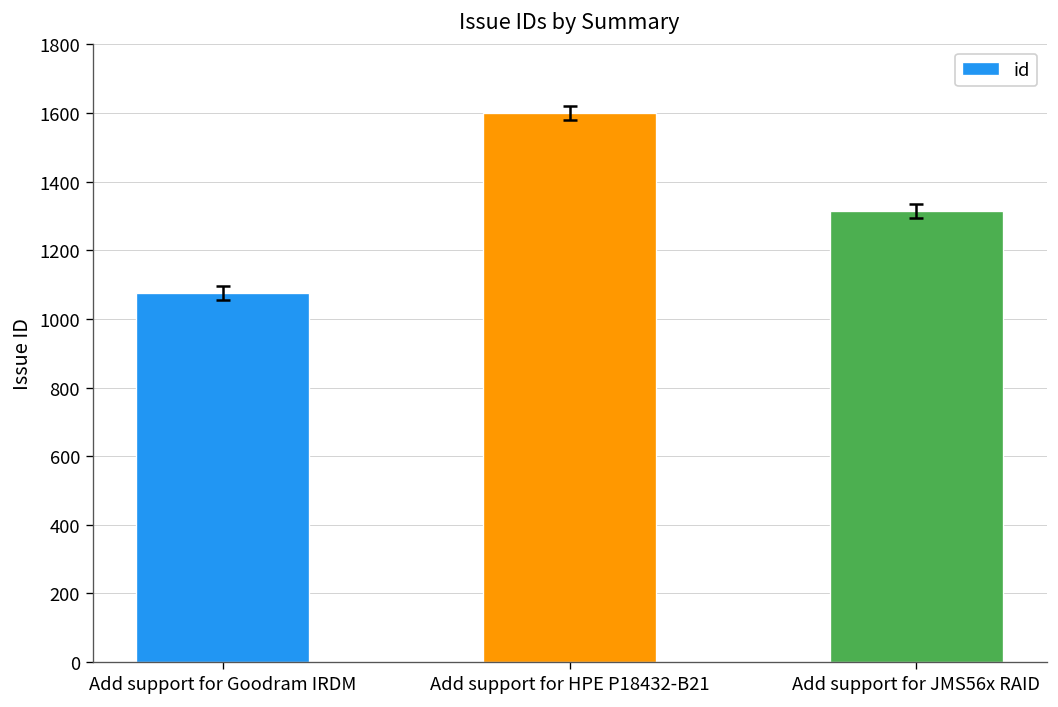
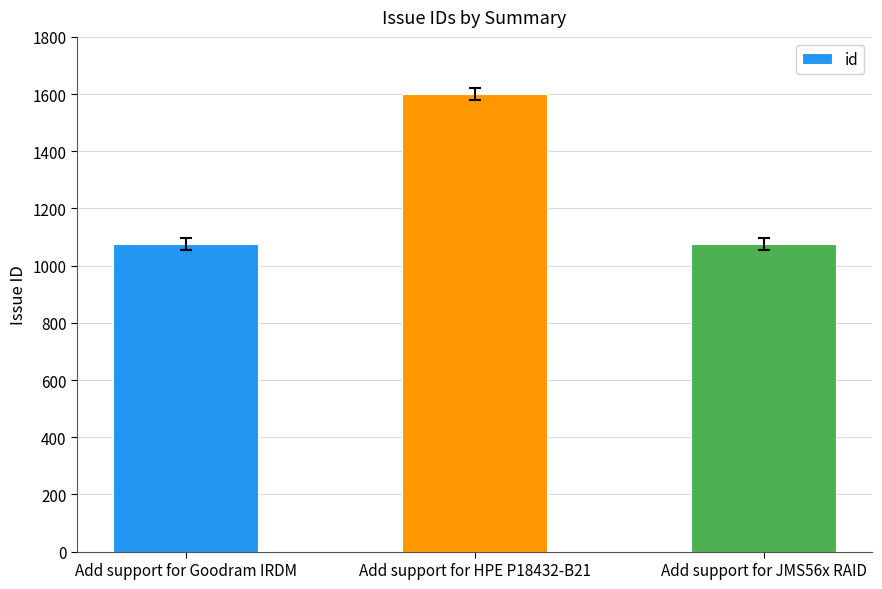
id, Add support for JMS56x RAID: 1310 -> 1080
